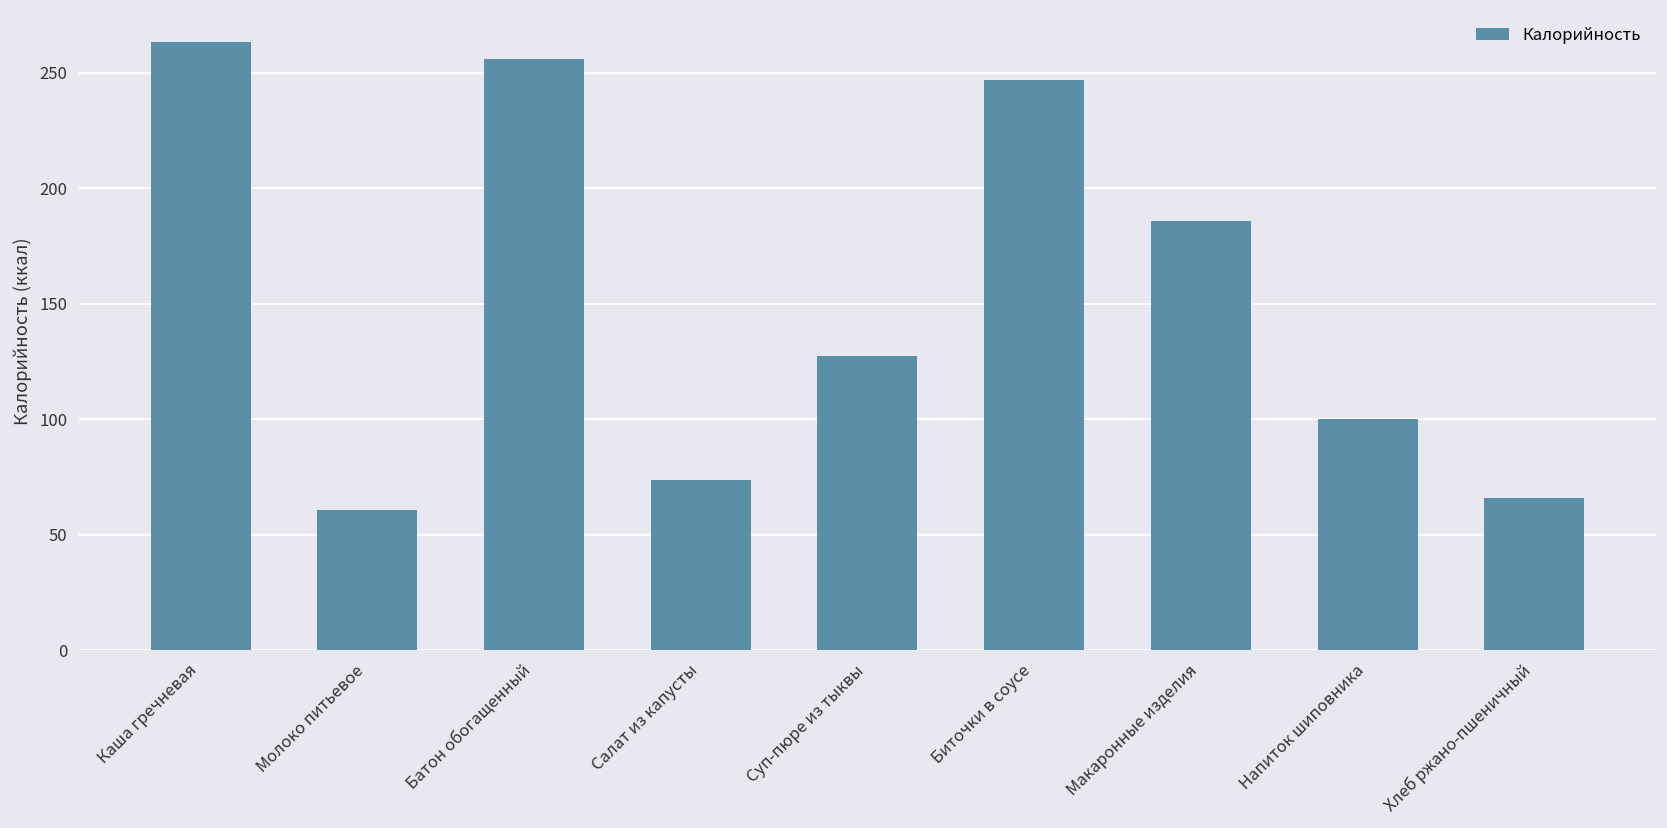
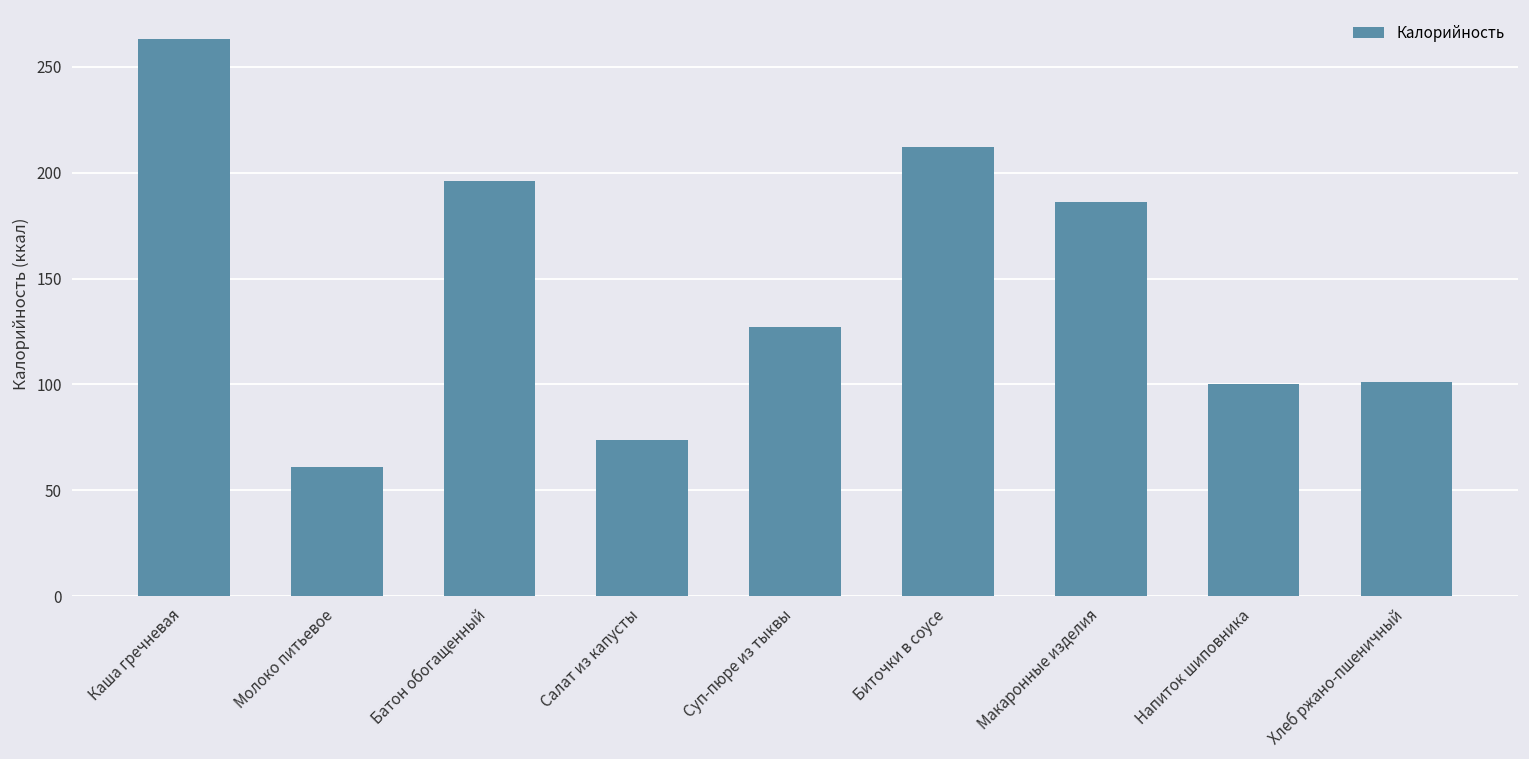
Батон обогащенный: 256 -> 196
Биточки в соусе: 247 -> 212
Хлеб ржано-пшеничный: 66 -> 101
